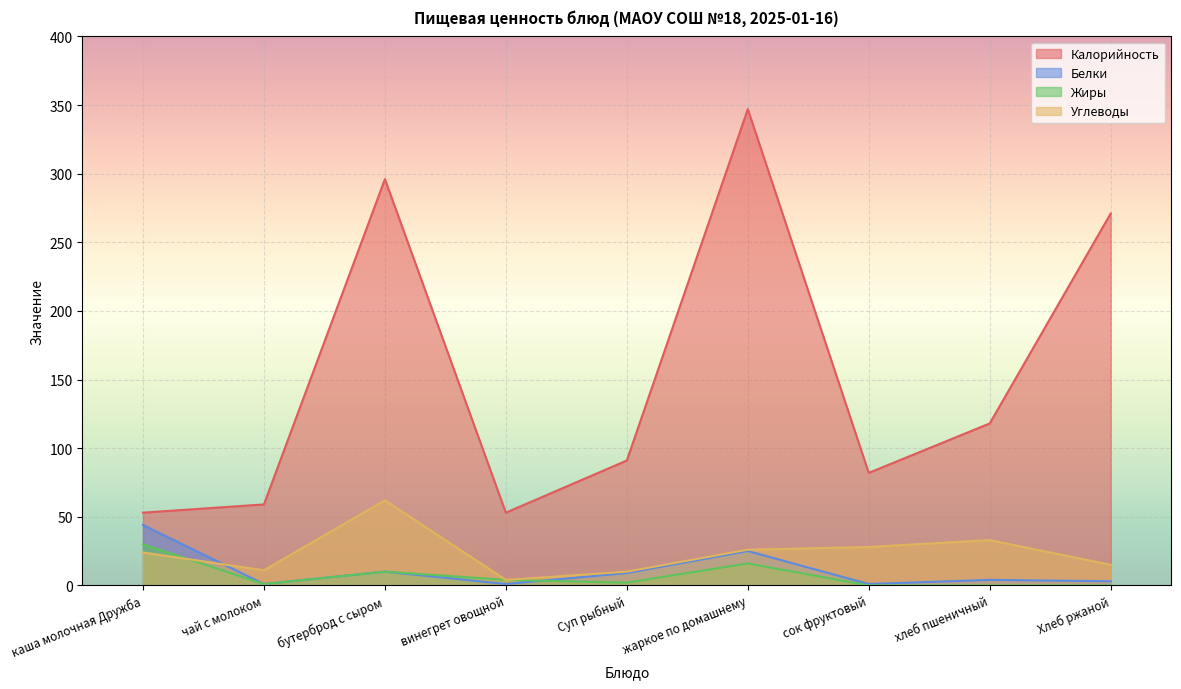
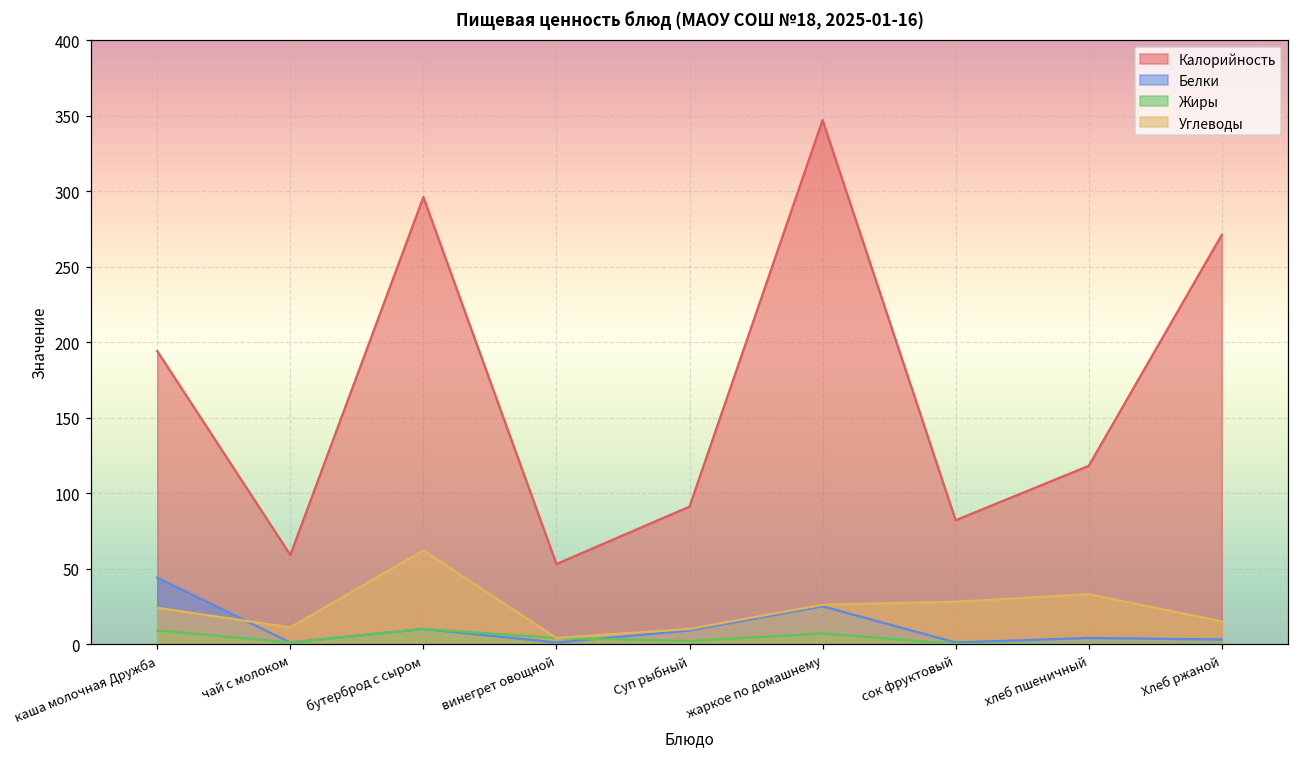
Калорийность, каша молочная Дружба: 53 -> 194
Жиры, каша молочная Дружба: 30 -> 9
Жиры, жаркое по домашнему: 16 -> 7
